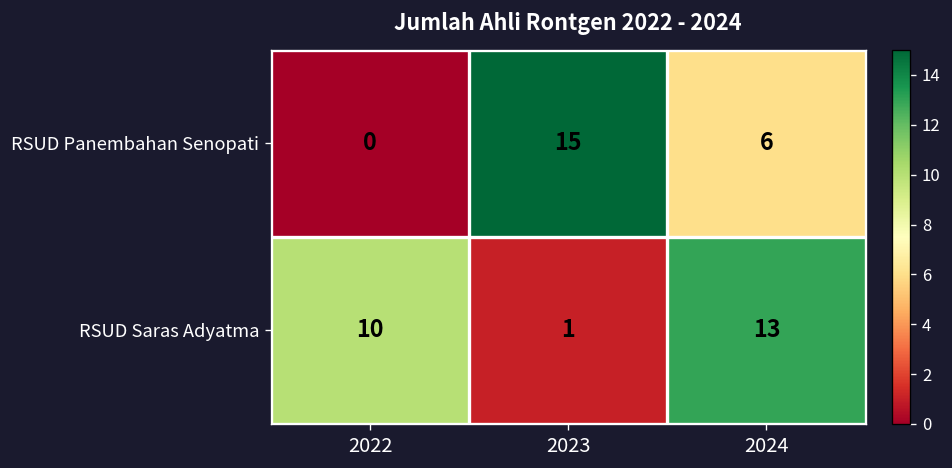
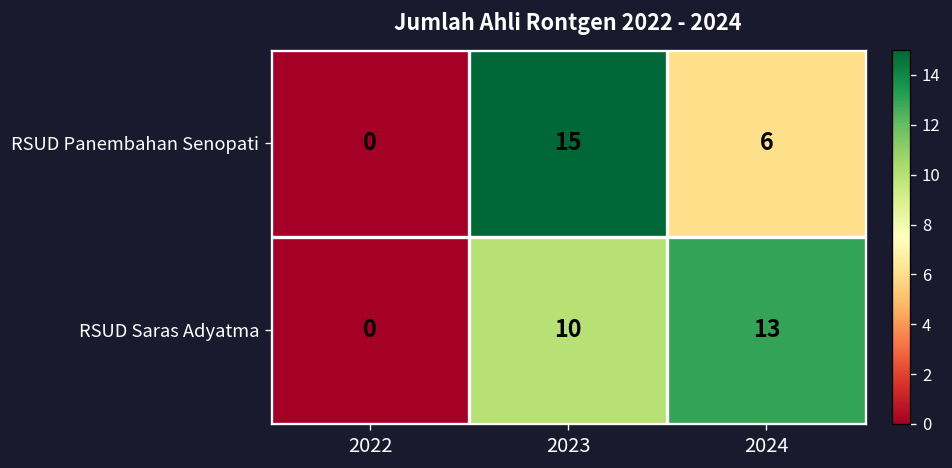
RSUD Saras Adyatma, 2022: 10 -> 0
RSUD Saras Adyatma, 2023: 1 -> 10
